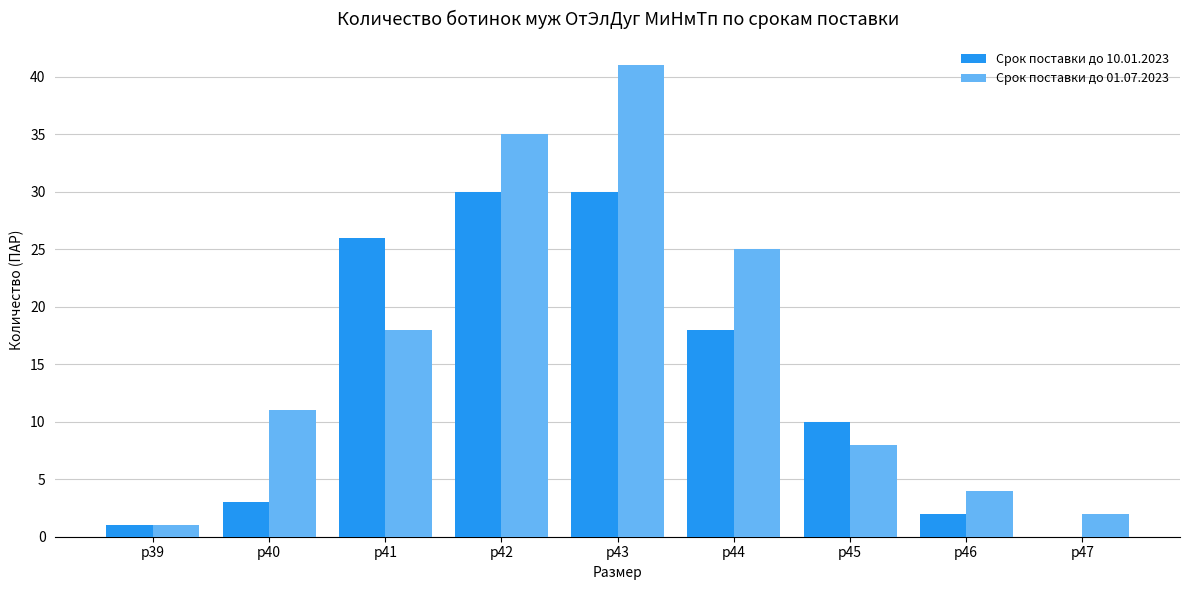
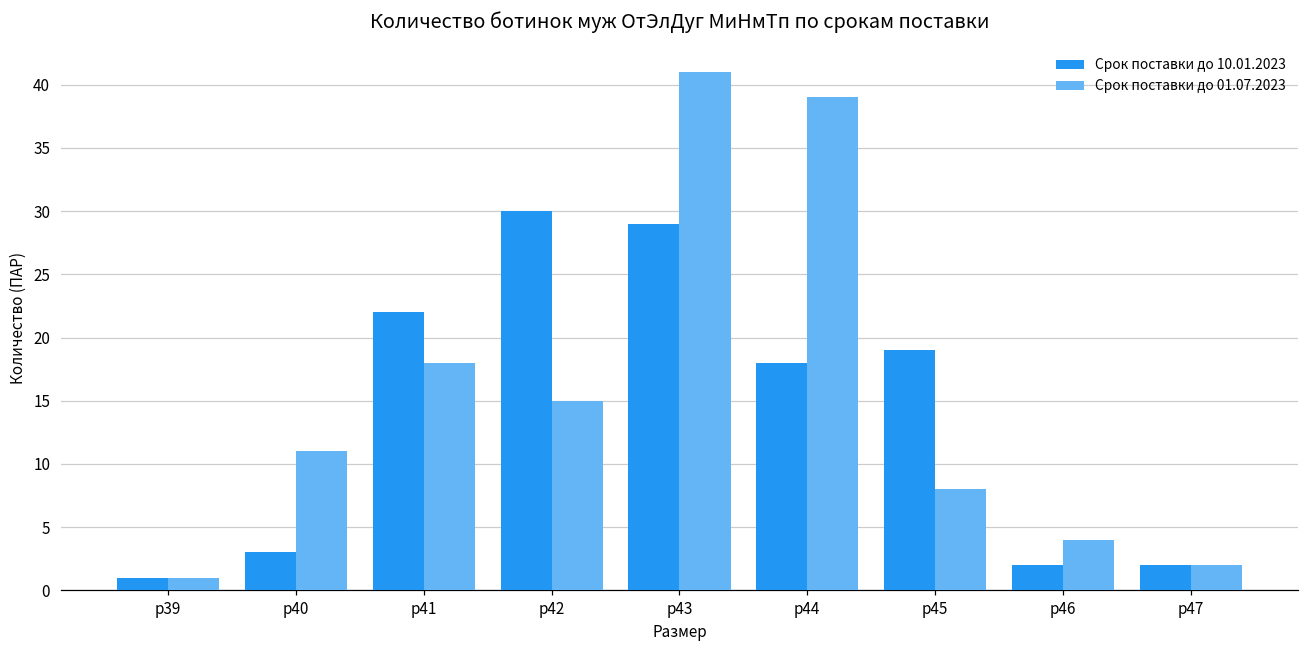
Срок поставки до 10.01.2023, р41: 26 -> 22
Срок поставки до 01.07.2023, р42: 35 -> 15
Срок поставки до 10.01.2023, р43: 30 -> 29
Срок поставки до 01.07.2023, р44: 25 -> 39
Срок поставки до 10.01.2023, р45: 10 -> 19
Срок поставки до 10.01.2023, р47: 0 -> 2
